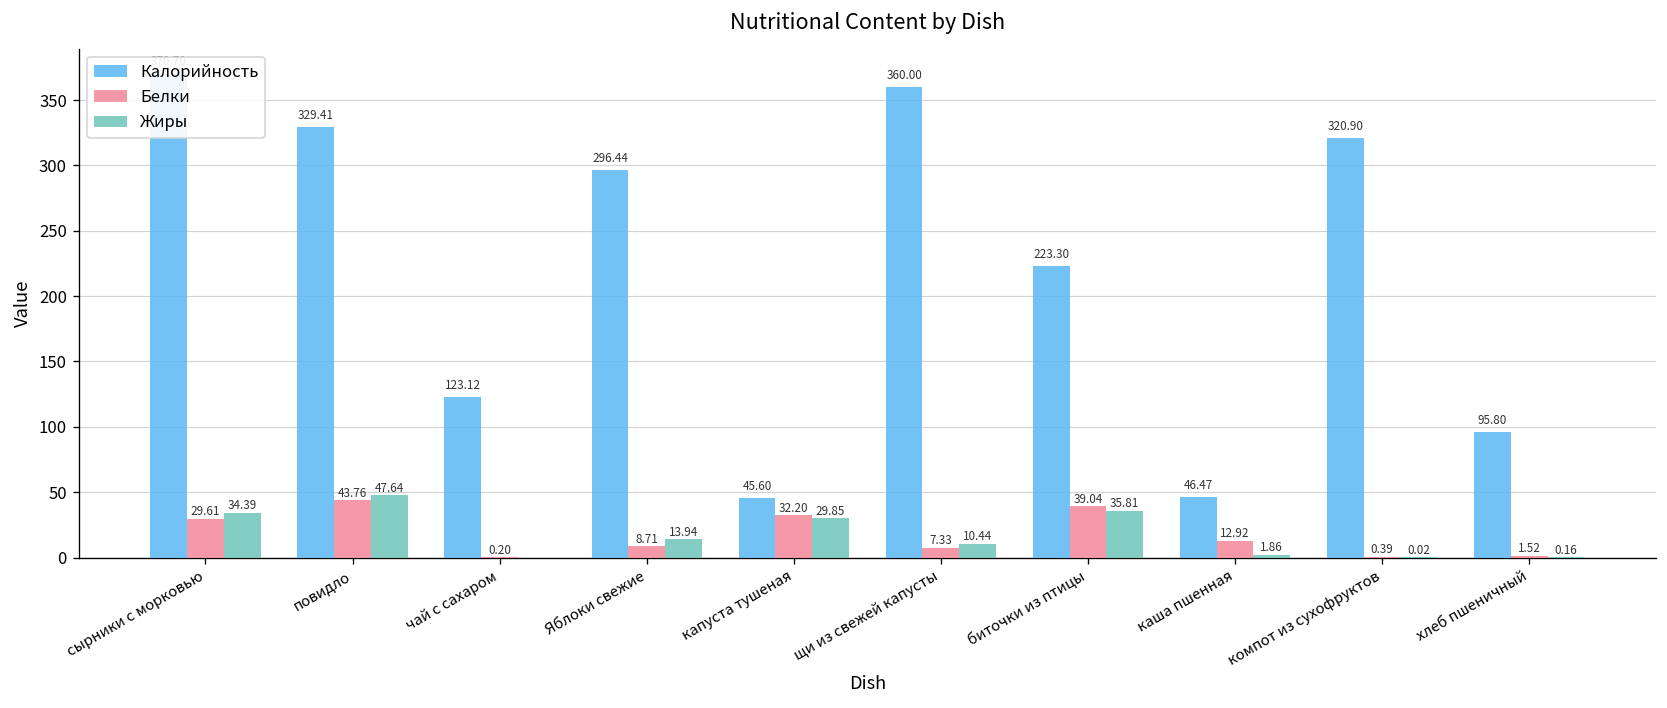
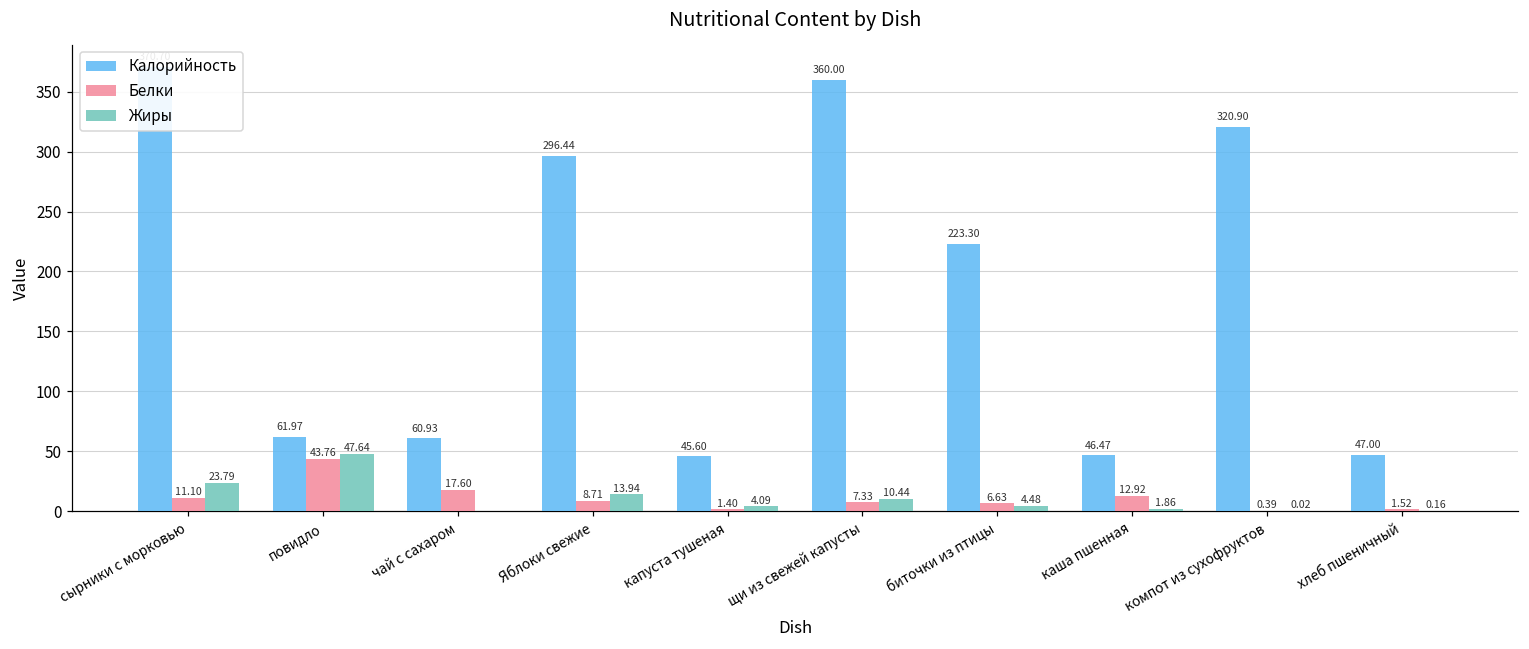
Белки, сырники с морковью: 29.61 -> 11.10
Жиры, сырники с морковью: 34.39 -> 23.79
Калорийность, повидло: 329.41 -> 61.97
Калорийность, чай с сахаром: 123.12 -> 60.93
Белки, чай с сахаром: 0.20 -> 17.60
Белки, капуста тушеная: 32.20 -> 1.40
Жиры, капуста тушеная: 29.85 -> 4.09
Белки, биточки из птицы: 39.04 -> 6.63
Жиры, биточки из птицы: 35.81 -> 4.48
Калорийность, хлеб пшеничный: 95.80 -> 47.00
